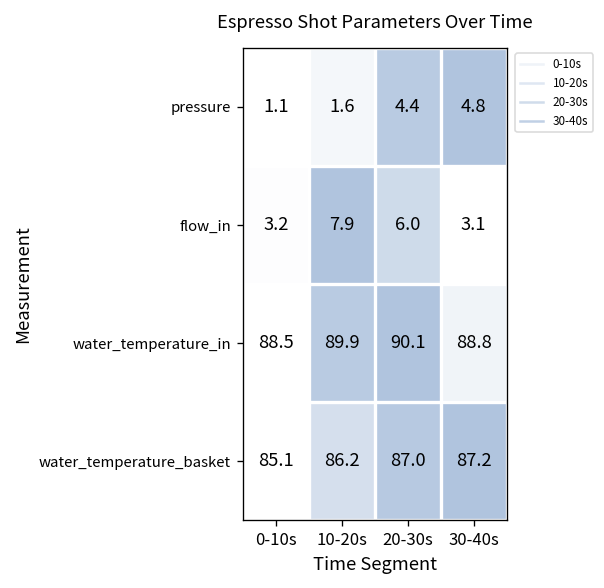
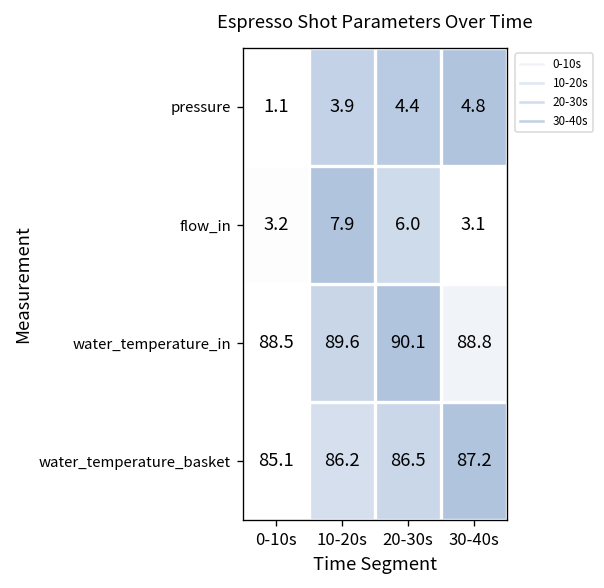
pressure, 10-20s: 1.6 -> 3.9
water_temperature_in, 10-20s: 89.9 -> 89.6
water_temperature_basket, 20-30s: 87.0 -> 86.5
